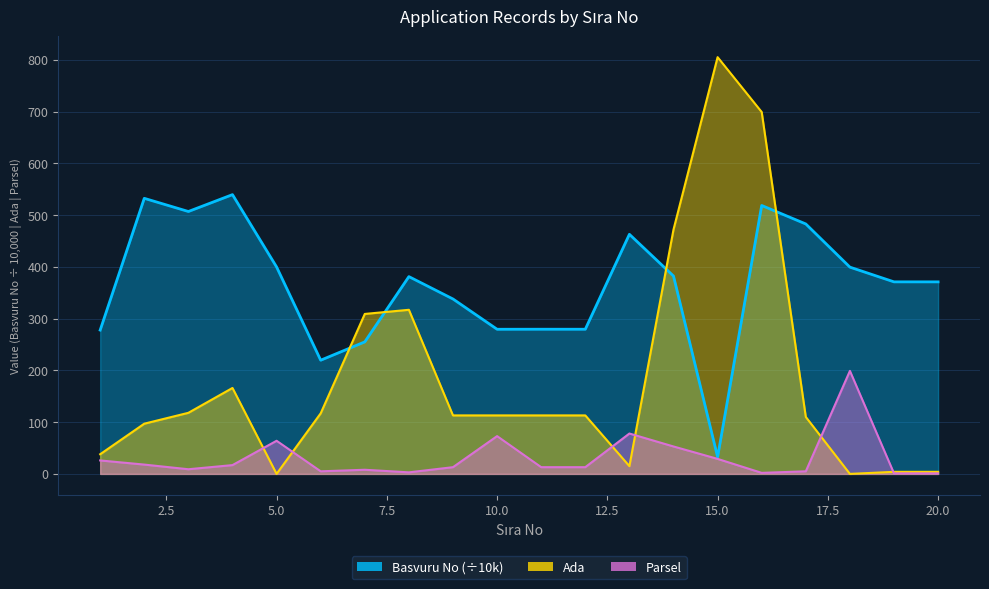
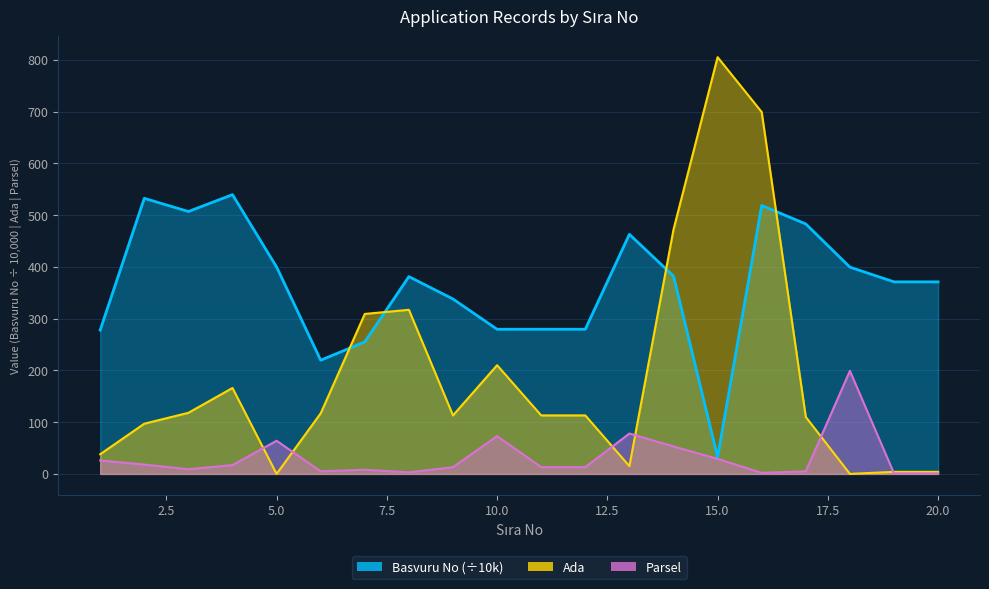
Ada, 10.0: 110 -> 210
